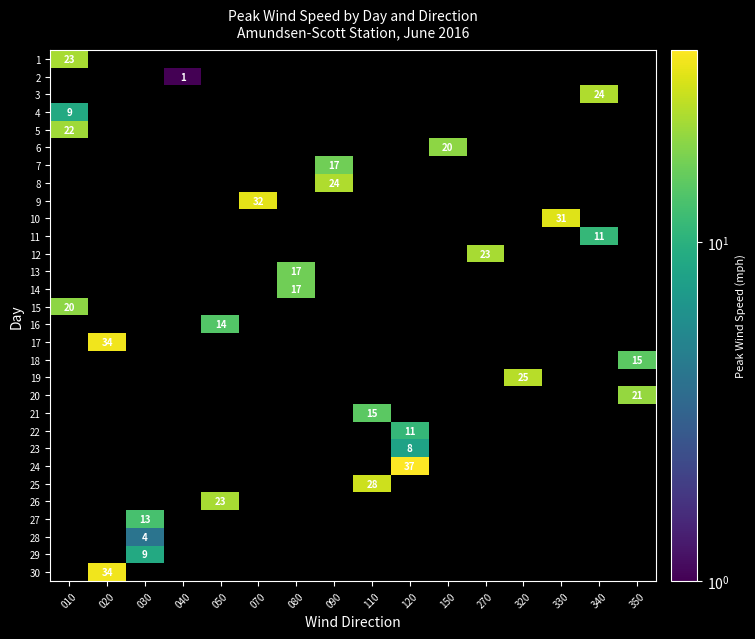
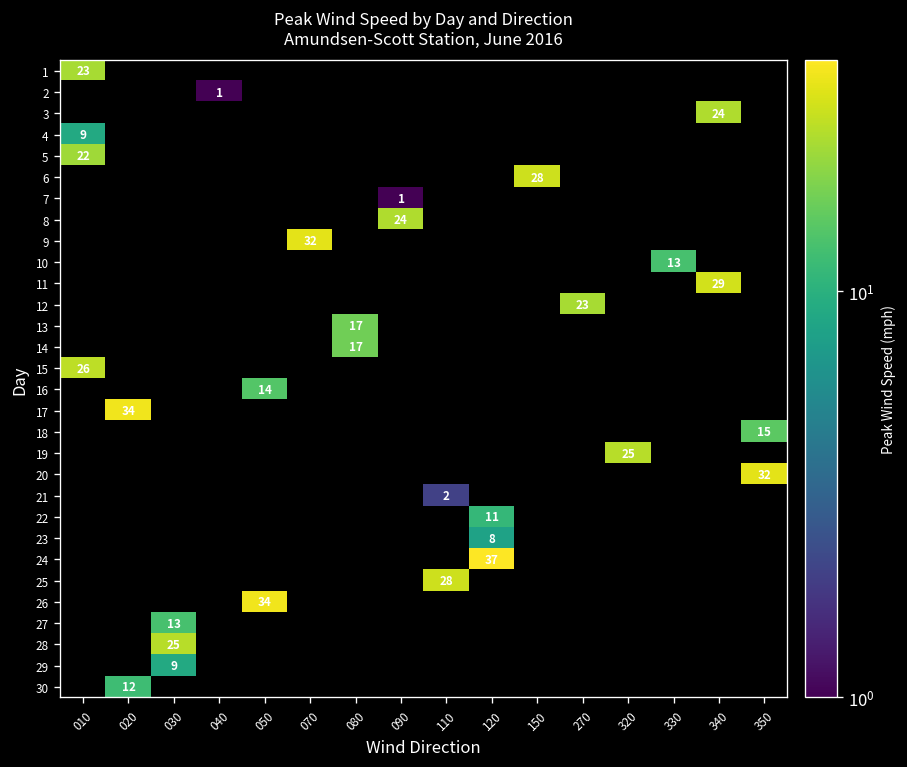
6, 150: 20 -> 28
7, 090: 17 -> 1
10, 330: 31 -> 13
11, 340: 11 -> 29
15, 010: 20 -> 26
20, 350: 21 -> 32
21, 110: 15 -> 2
26, 050: 23 -> 34
28, 030: 4 -> 25
30, 020: 34 -> 12
